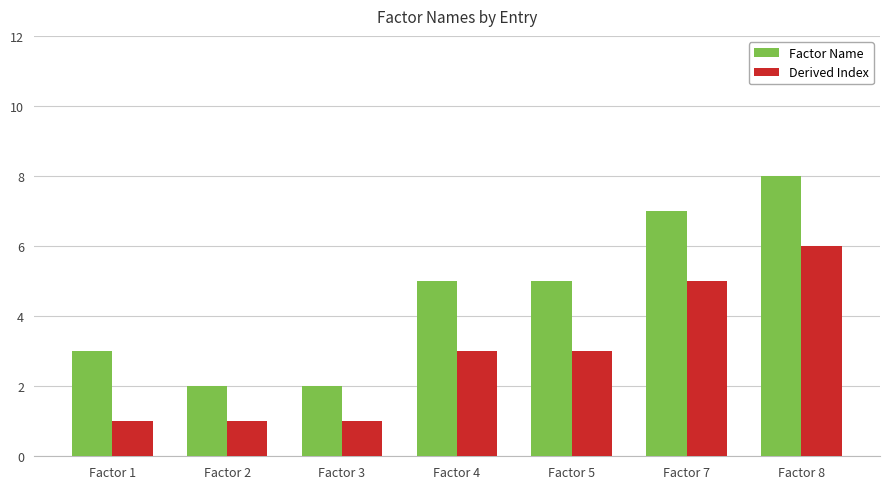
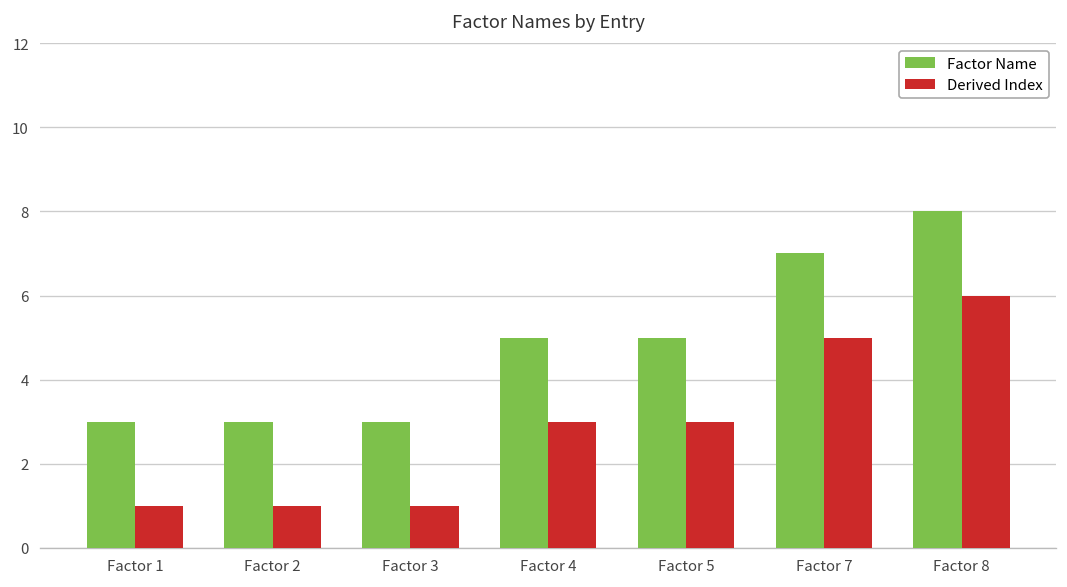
Factor Name, Factor 2: 2 -> 3
Factor Name, Factor 3: 2 -> 3
